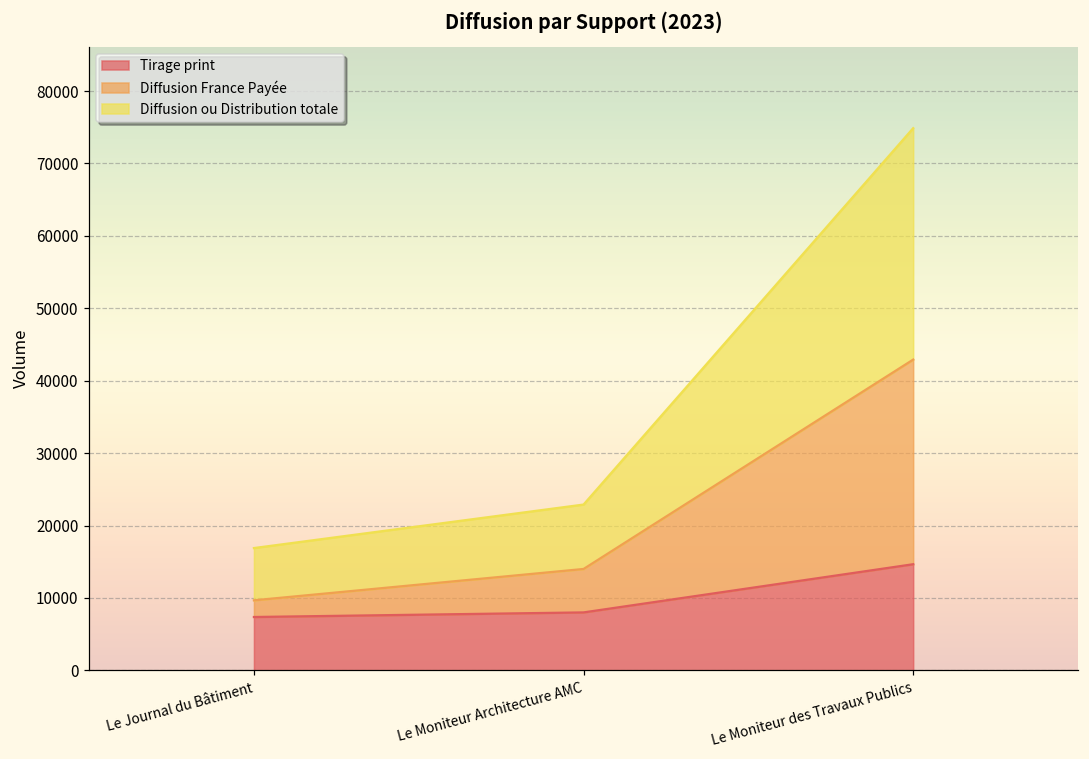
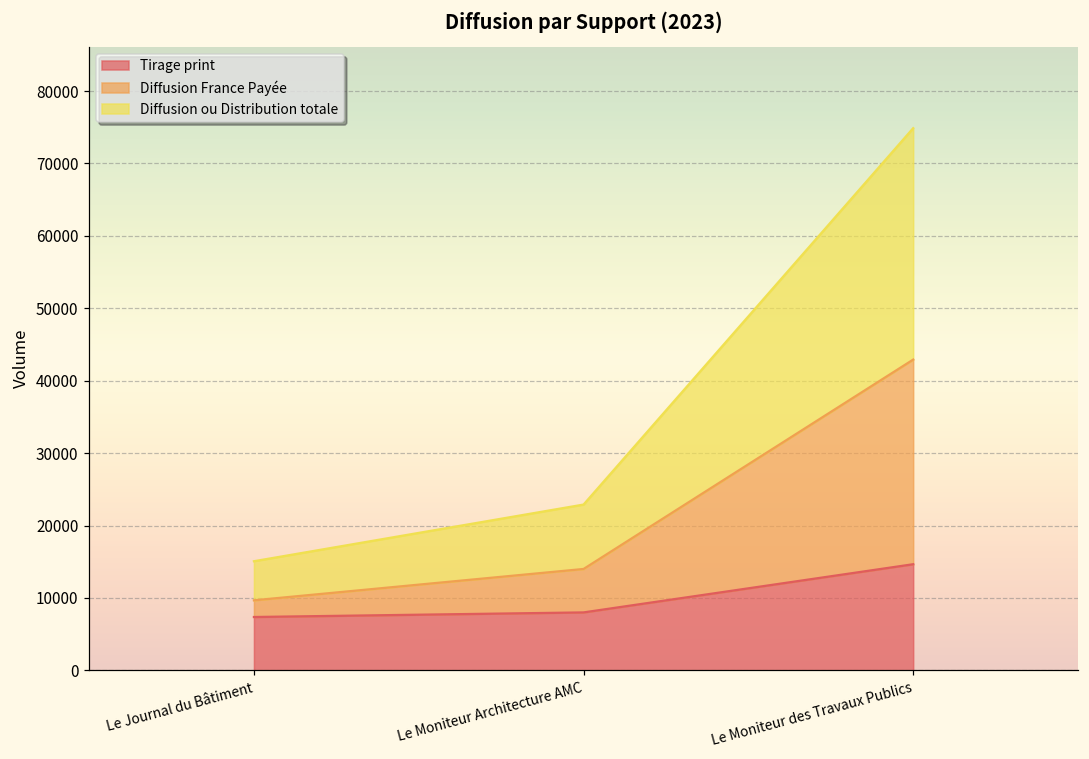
Diffusion ou Distribution totale, Le Journal du Bâtiment: 7000 -> 5000
